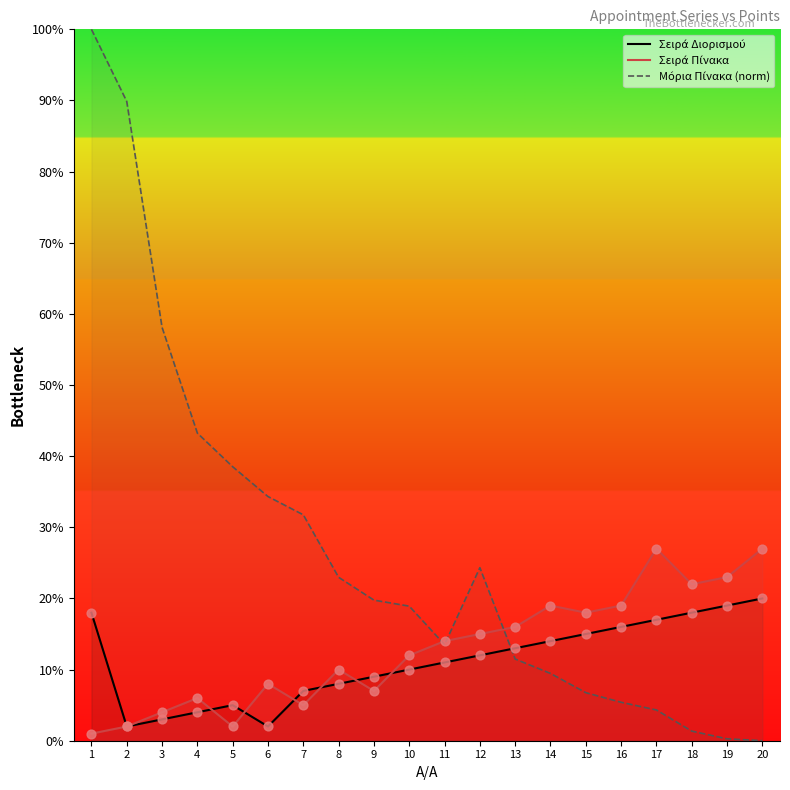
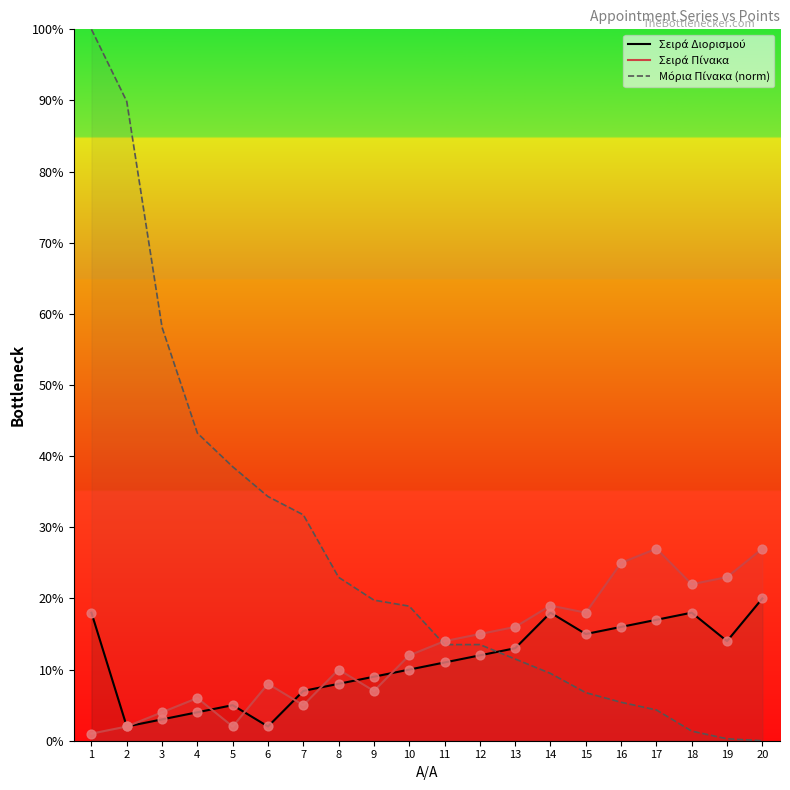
Μόρια Πίνακα (norm), 12: 24% -> 14%
Σειρά Διορισμού, 14: 14% -> 18%
Σειρά Πίνακα, 16: 19% -> 25%
Σειρά Διορισμού, 19: 19% -> 14%
